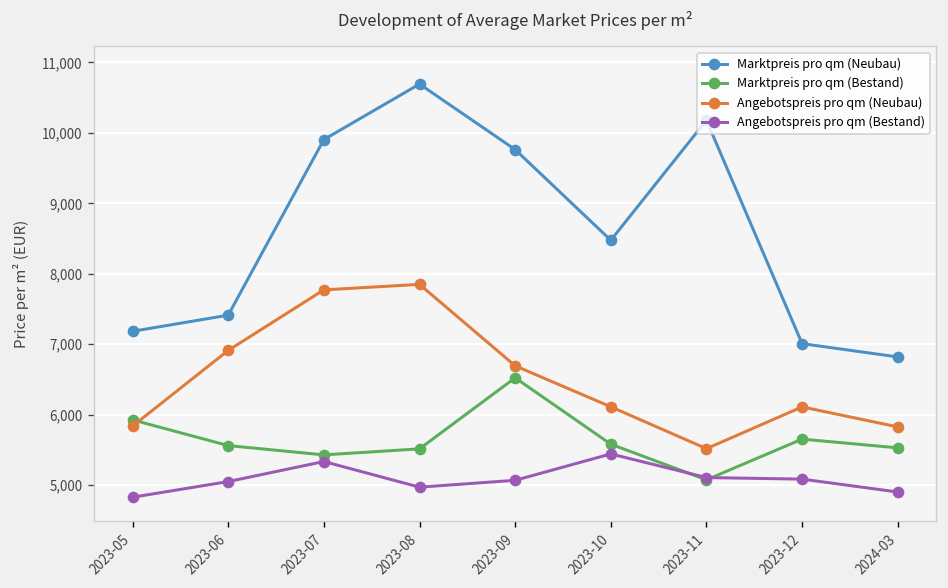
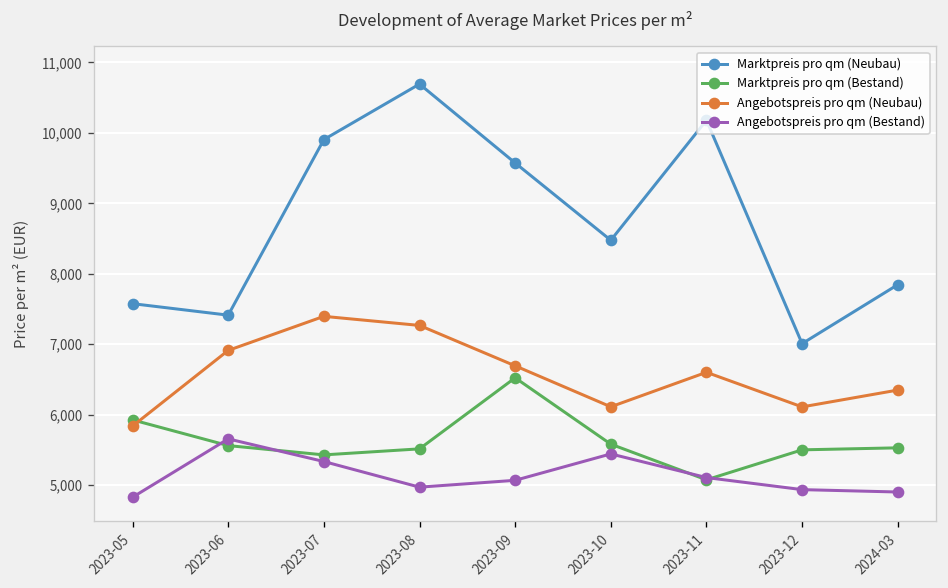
Marktpreis pro qm (Neubau), 2023-05: 7,200 -> 7,600
Angebotspreis pro qm (Bestand), 2023-06: 5,100 -> 5,700
Angebotspreis pro qm (Neubau), 2023-07: 7,800 -> 7,400
Angebotspreis pro qm (Neubau), 2023-08: 7,800 -> 7,300
Marktpreis pro qm (Neubau), 2023-09: 9,800 -> 9,600
Angebotspreis pro qm (Neubau), 2023-11: 5,500 -> 6,600
Marktpreis pro qm (Bestand), 2023-12: 5,700 -> 5,500
Angebotspreis pro qm (Bestand), 2023-12: 5,100 -> 4,900
Marktpreis pro qm (Neubau), 2024-03: 6,800 -> 7,800
Angebotspreis pro qm (Neubau), 2024-03: 5,800 -> 6,400
